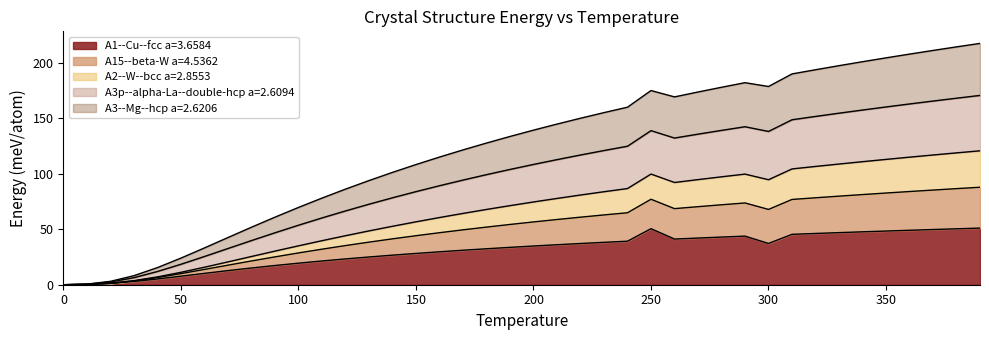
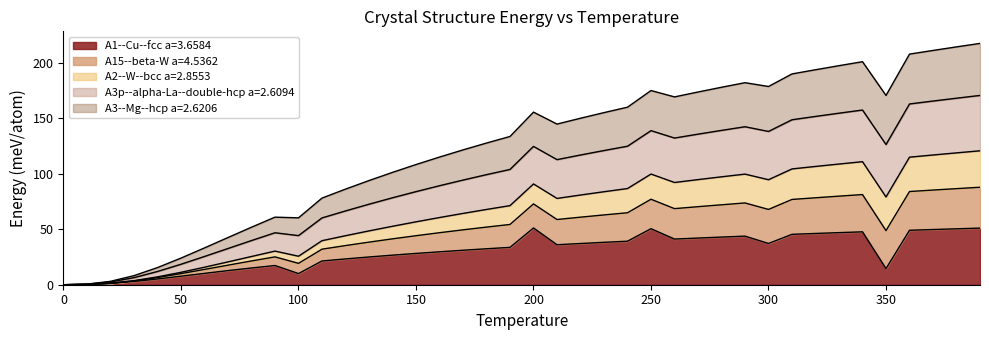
A1--Cu--fcc a=3.6584, 100: 19 -> 10
A1--Cu--fcc a=3.6584, 200: 35 -> 51
A1--Cu--fcc a=3.6584, 350: 48 -> 15
